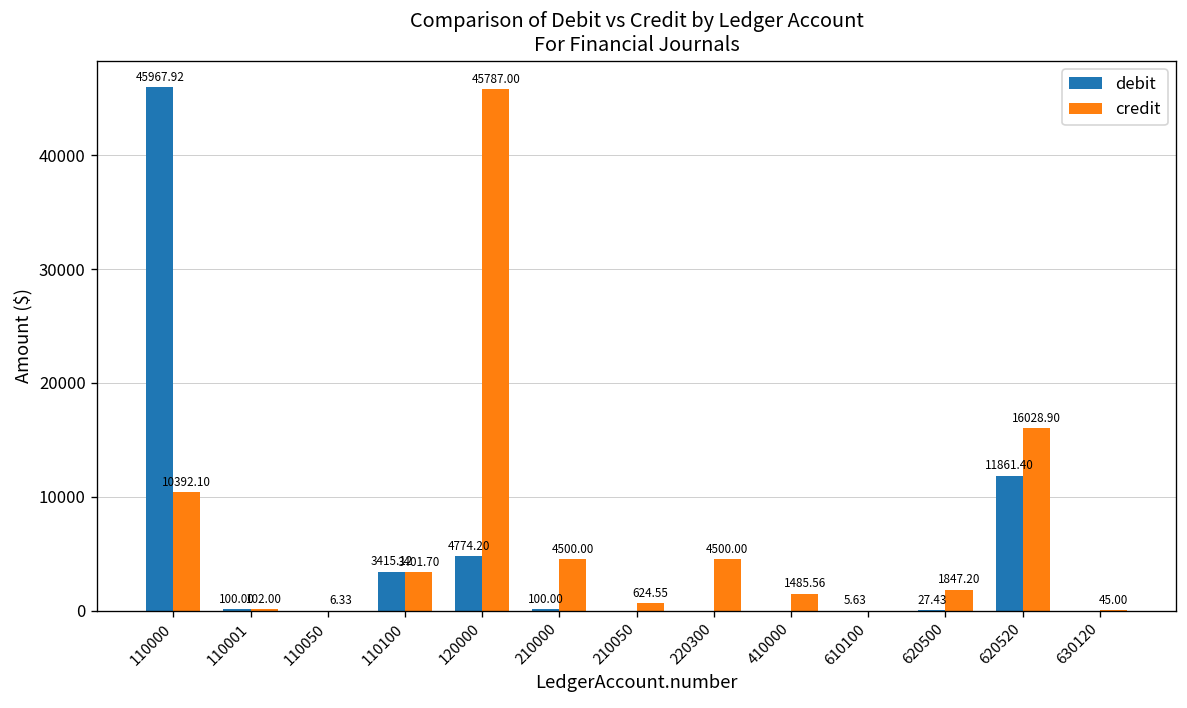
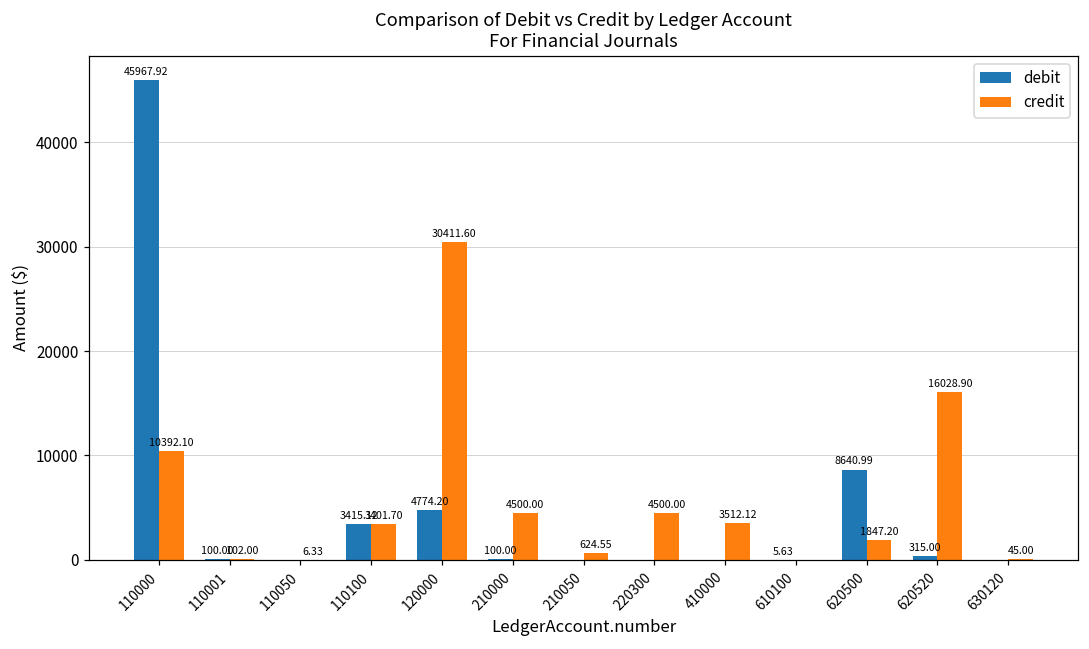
credit, 120000: 45787.00 -> 30411.60
credit, 410000: 1485.56 -> 3512.12
debit, 620500: 27.43 -> 8640.99
debit, 620520: 11861.40 -> 315.00
